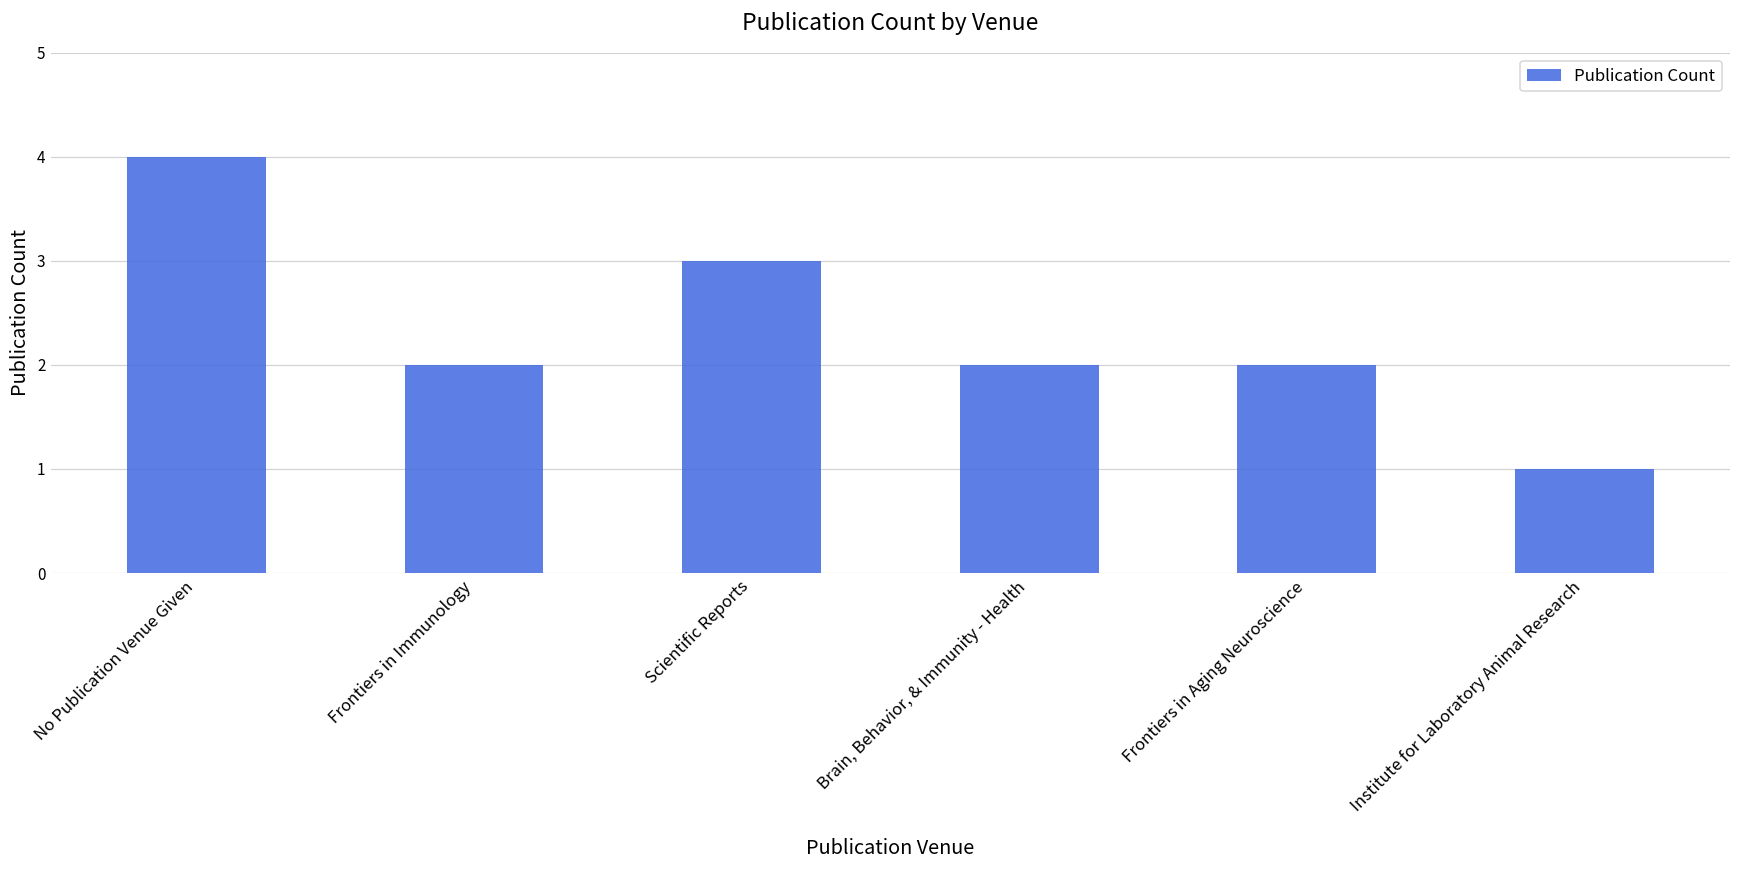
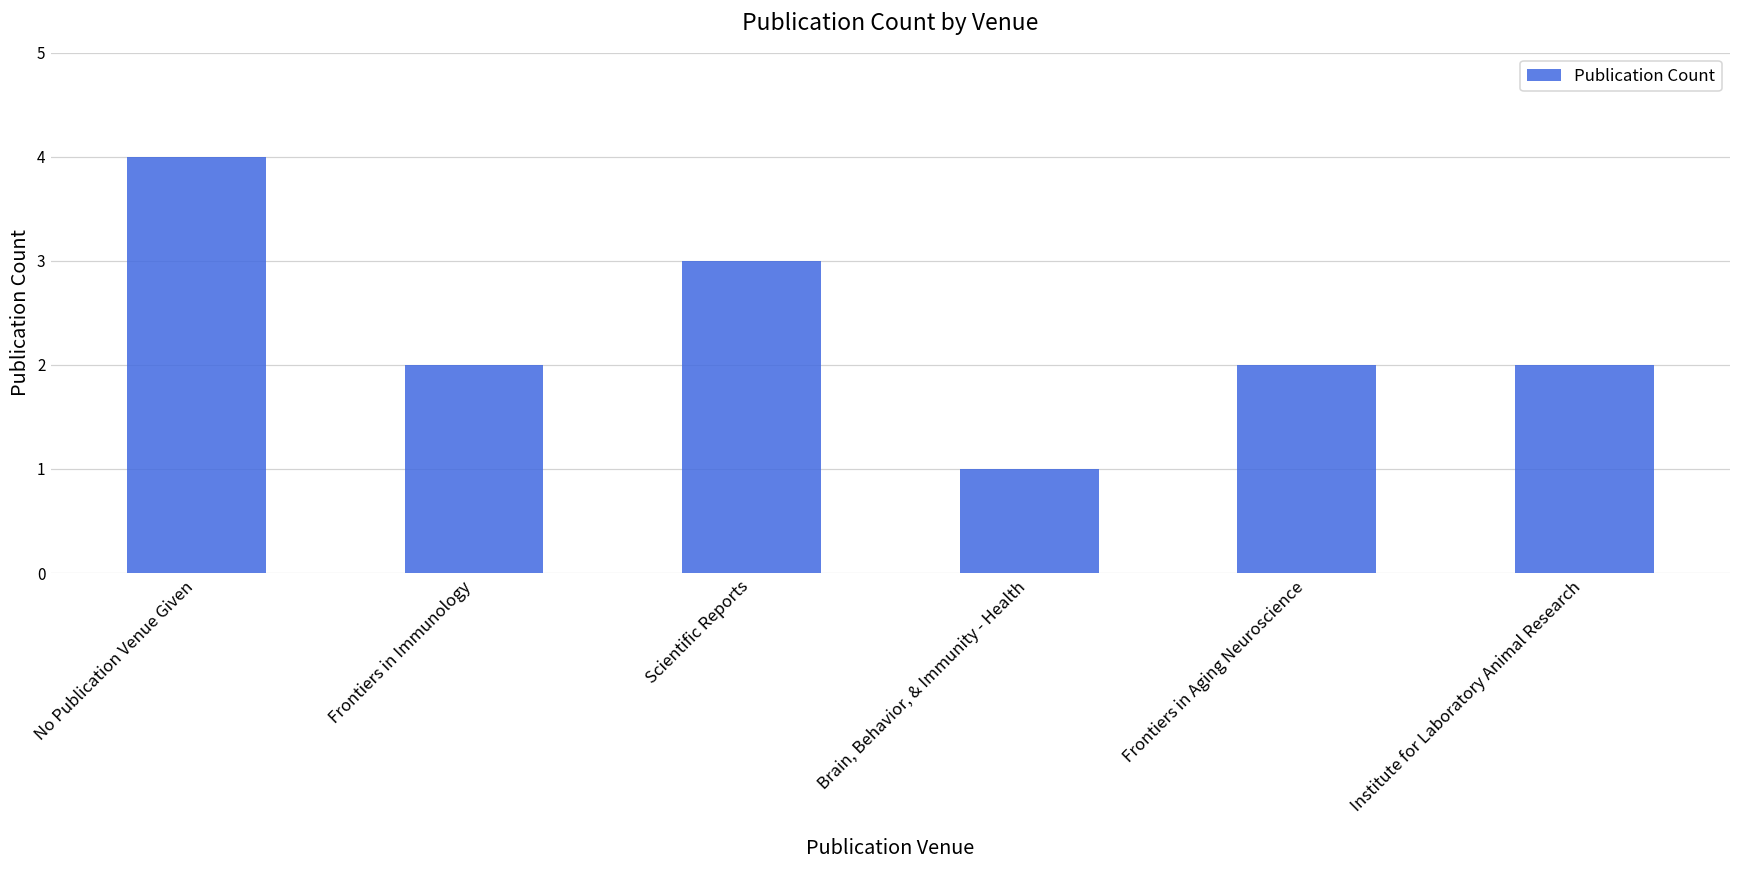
Brain, Behavior, & Immunity - Health: 2 -> 1
Institute for Laboratory Animal Research: 1 -> 2
